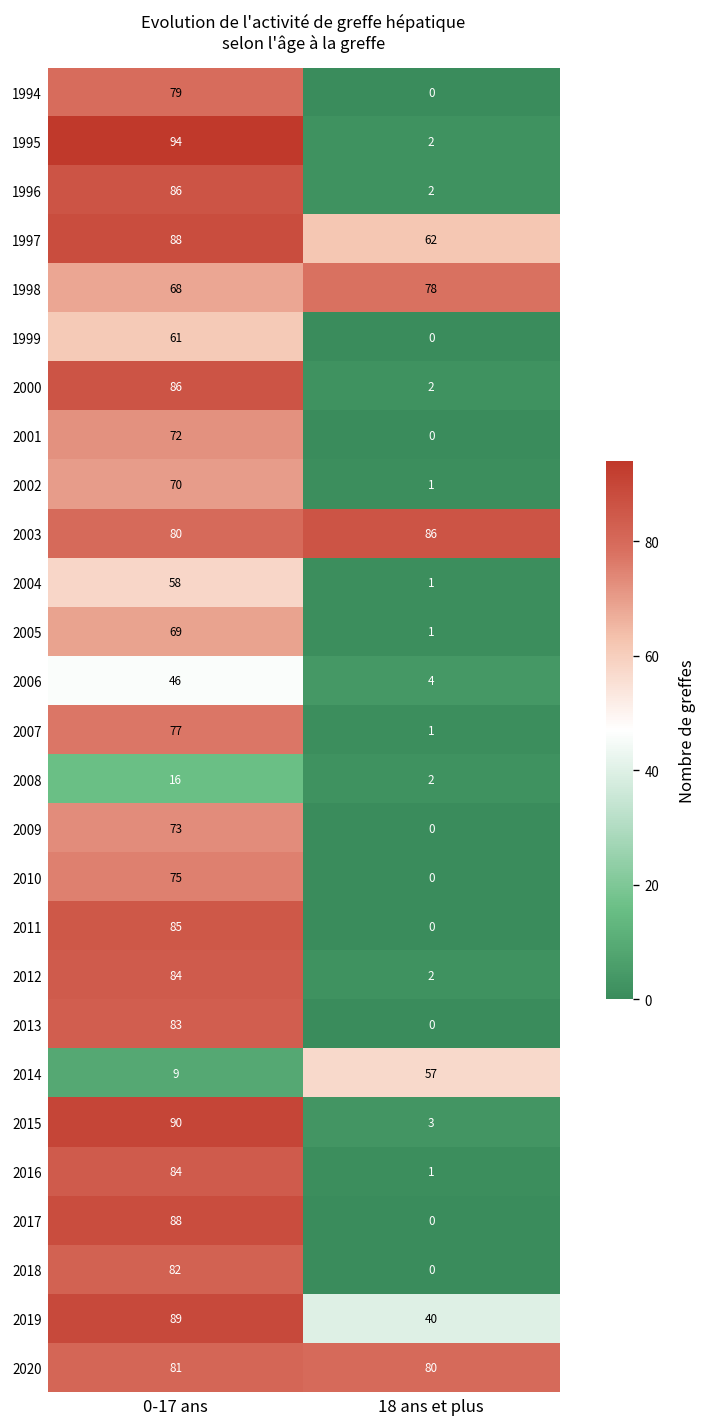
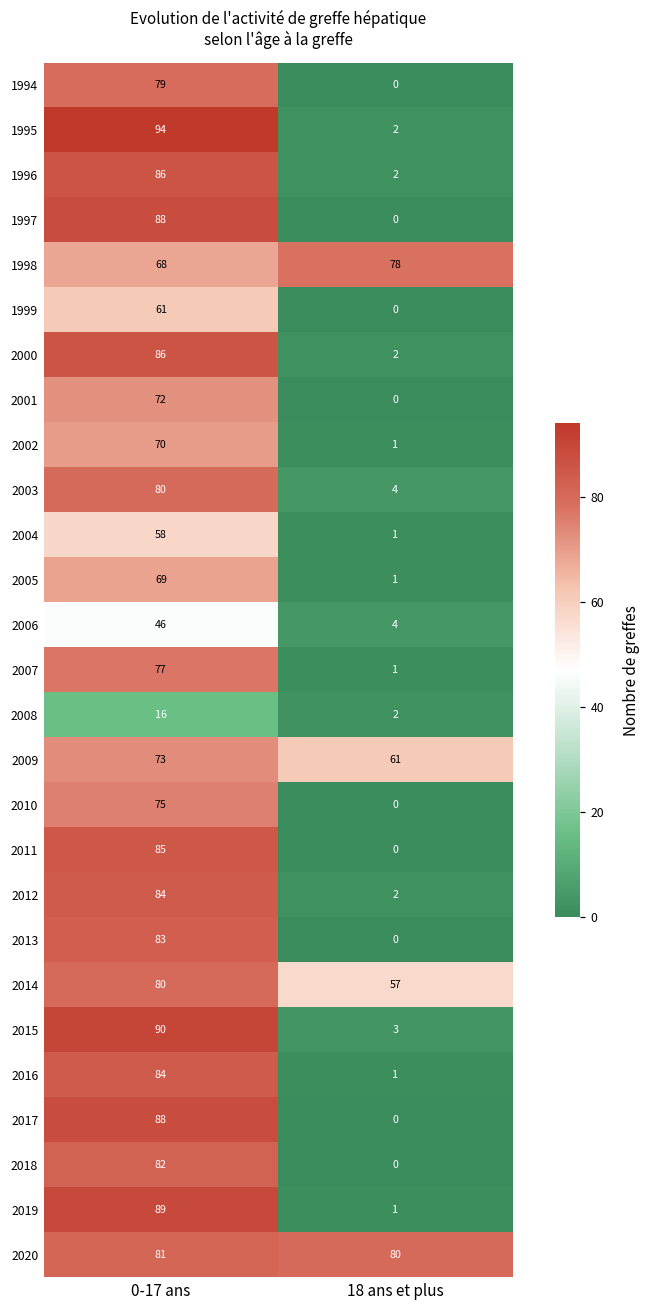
1997, 18 ans et plus: 62 -> 0
2003, 18 ans et plus: 86 -> 4
2009, 18 ans et plus: 0 -> 61
2014, 0-17 ans: 9 -> 80
2019, 18 ans et plus: 40 -> 1
